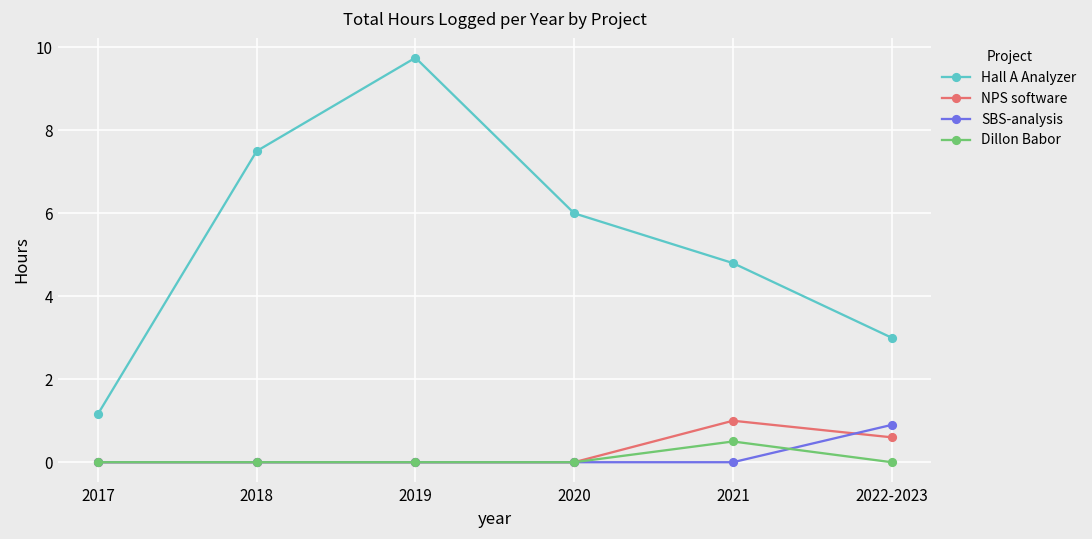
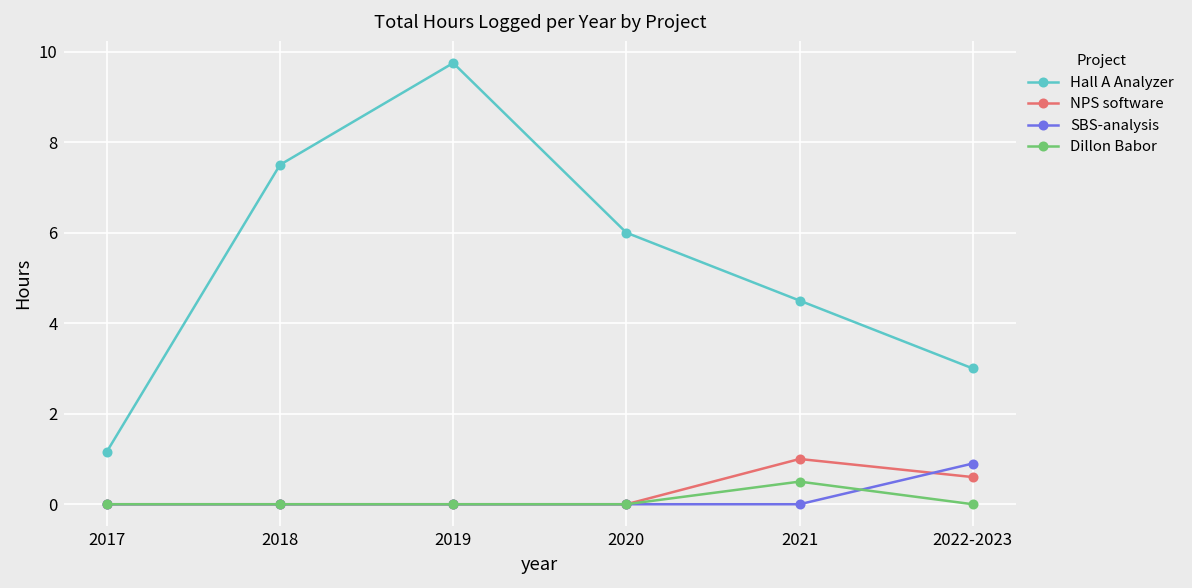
Hall A Analyzer, 2021: 4.8 -> 4.5
